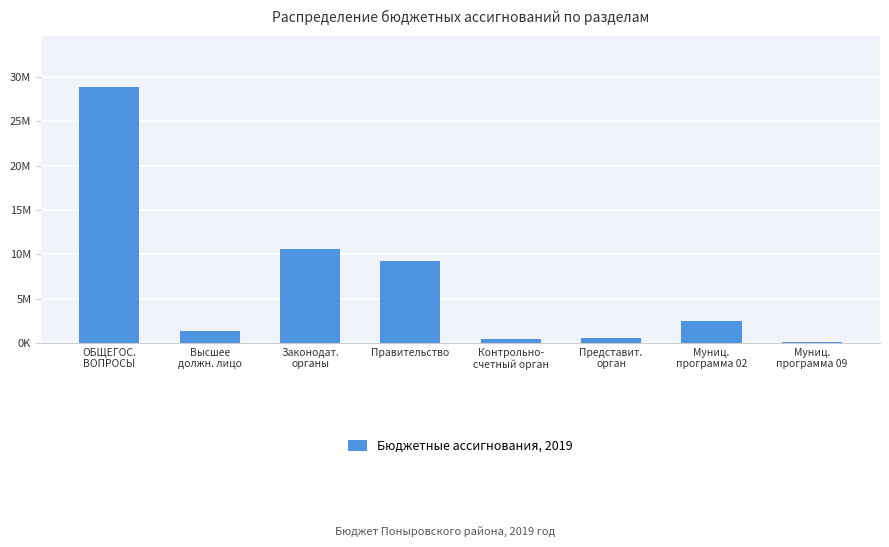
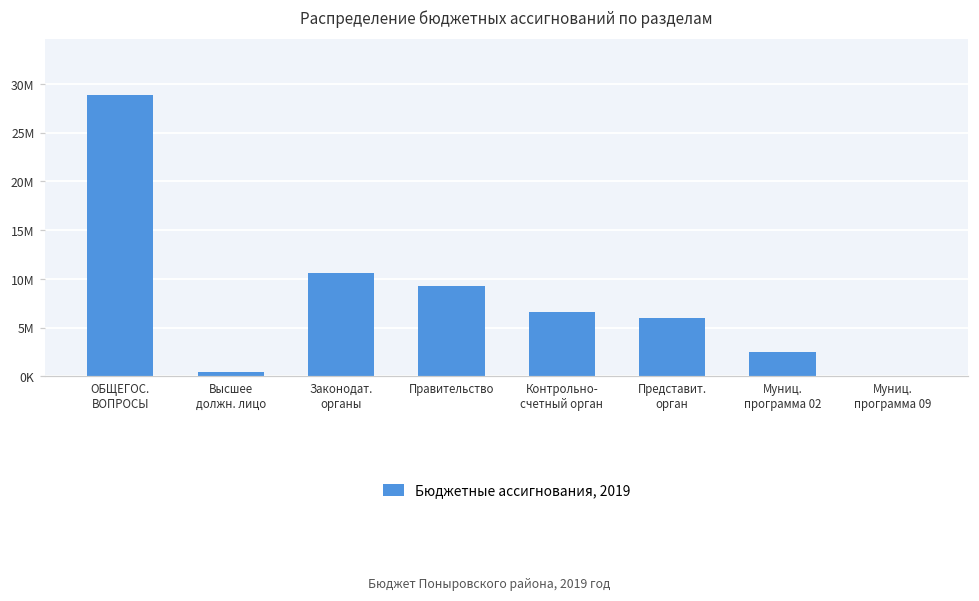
Высшее должн. лицо: 1000000 -> 0
Контрольно- счетный орган: 0 -> 7000000
Представит. орган: 0 -> 6000000
